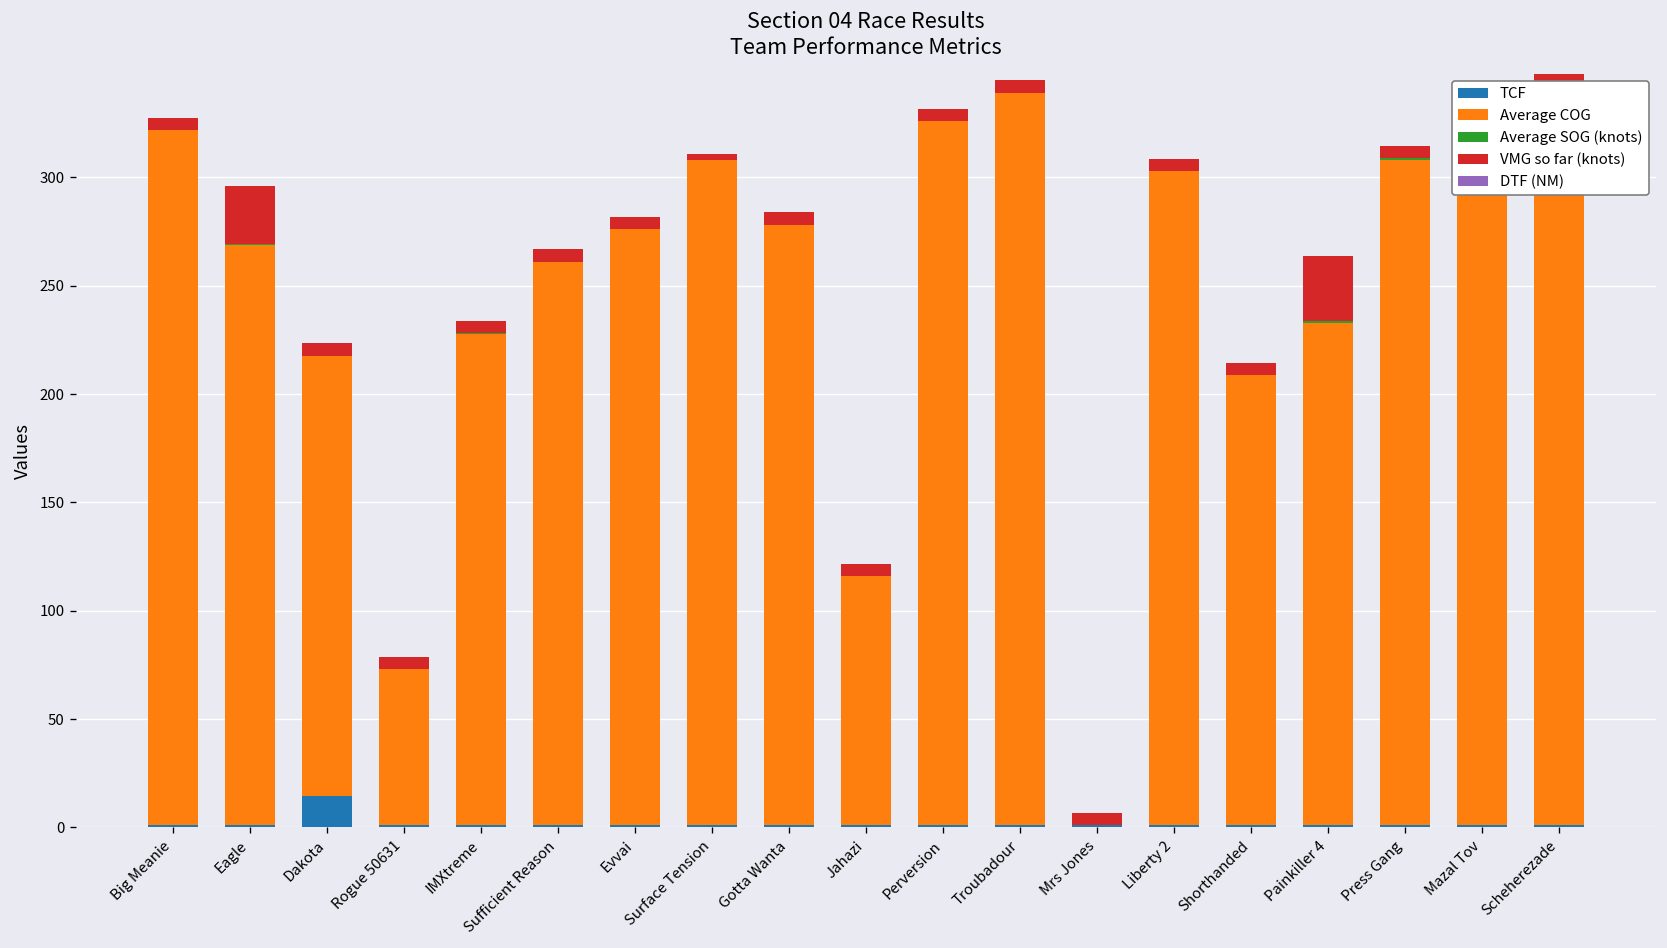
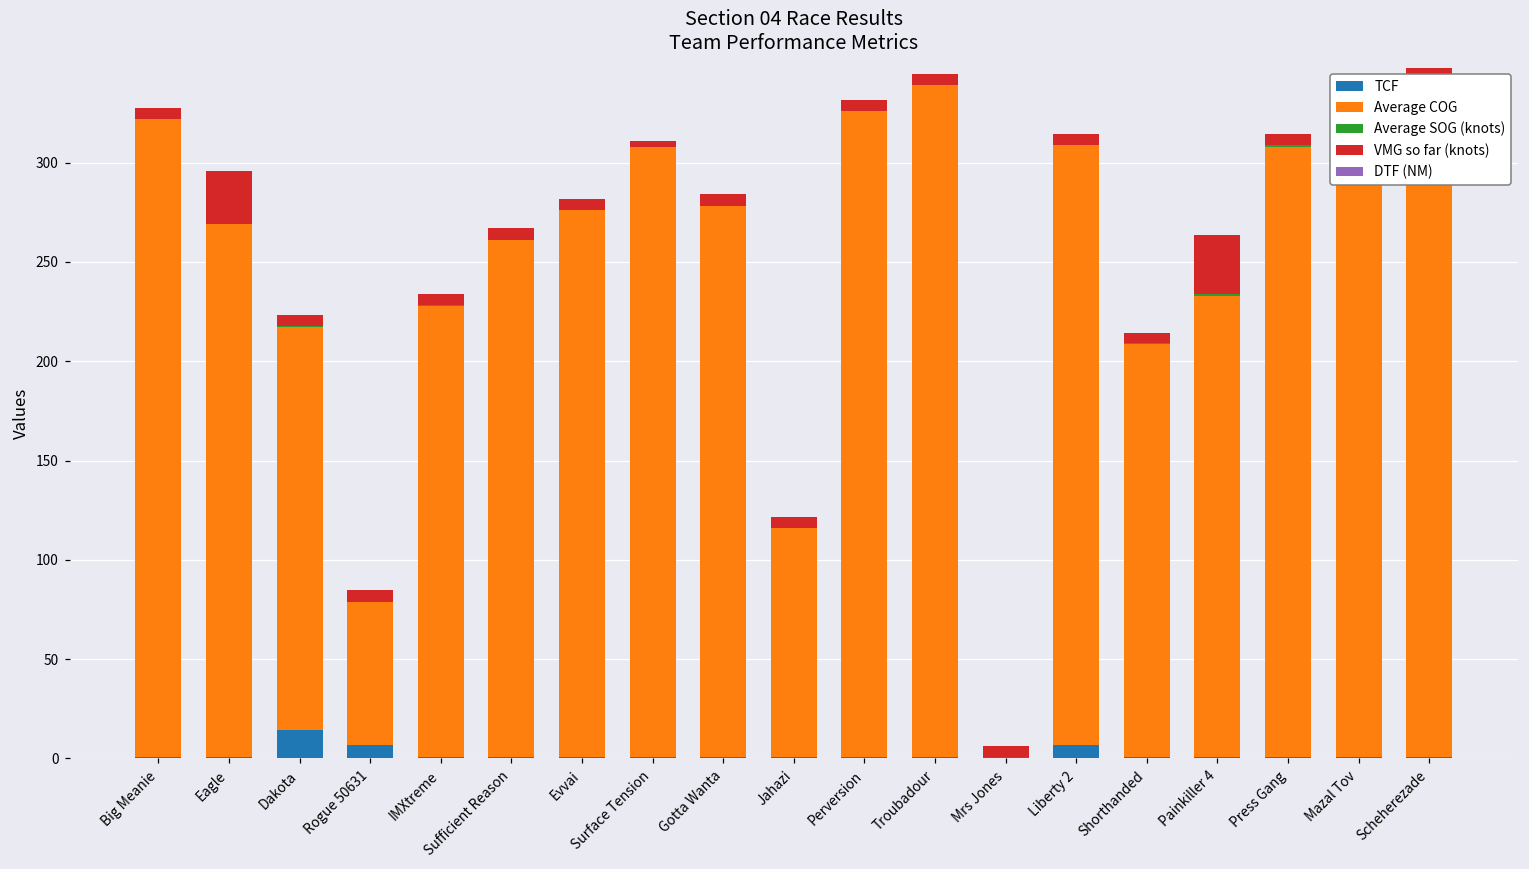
TCF, Rogue 50631: 1 -> 7
TCF, Liberty 2: 1 -> 7
